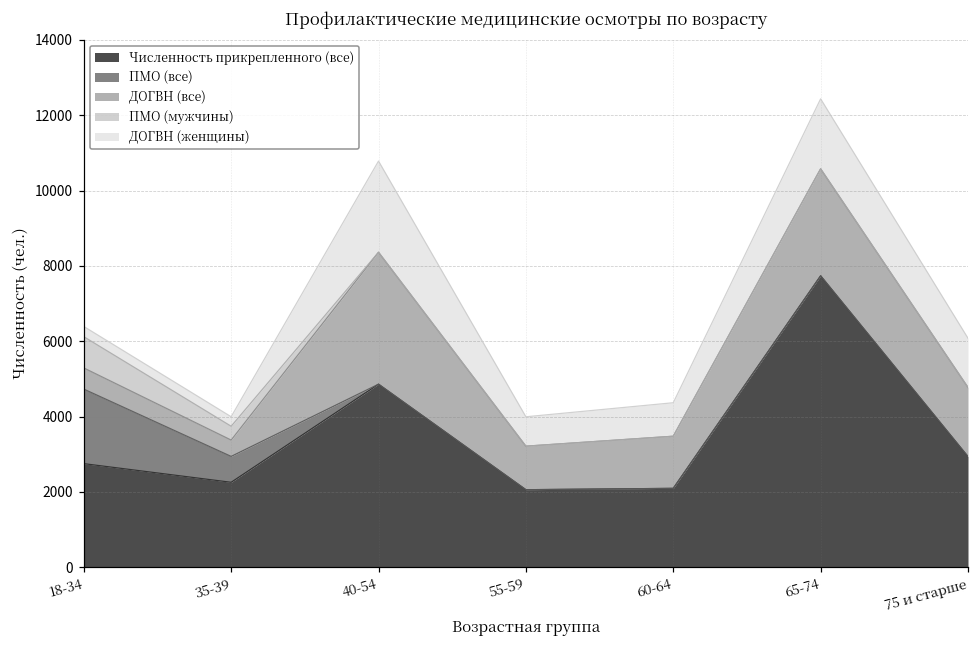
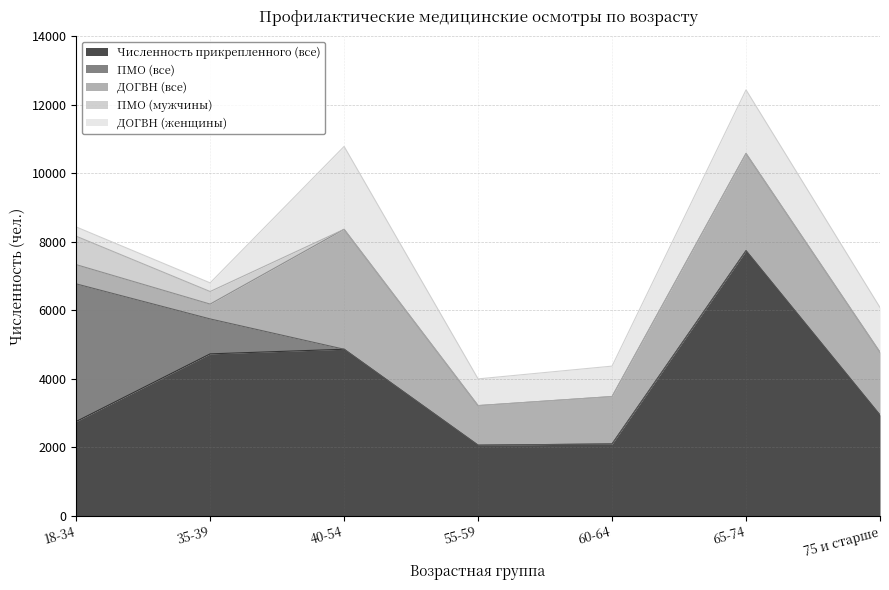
ПМО (все), 18-34: 2000 -> 4000
Численность прикрепленного (все), 35-39: 2300 -> 4700
ПМО (все), 35-39: 700 -> 1000
